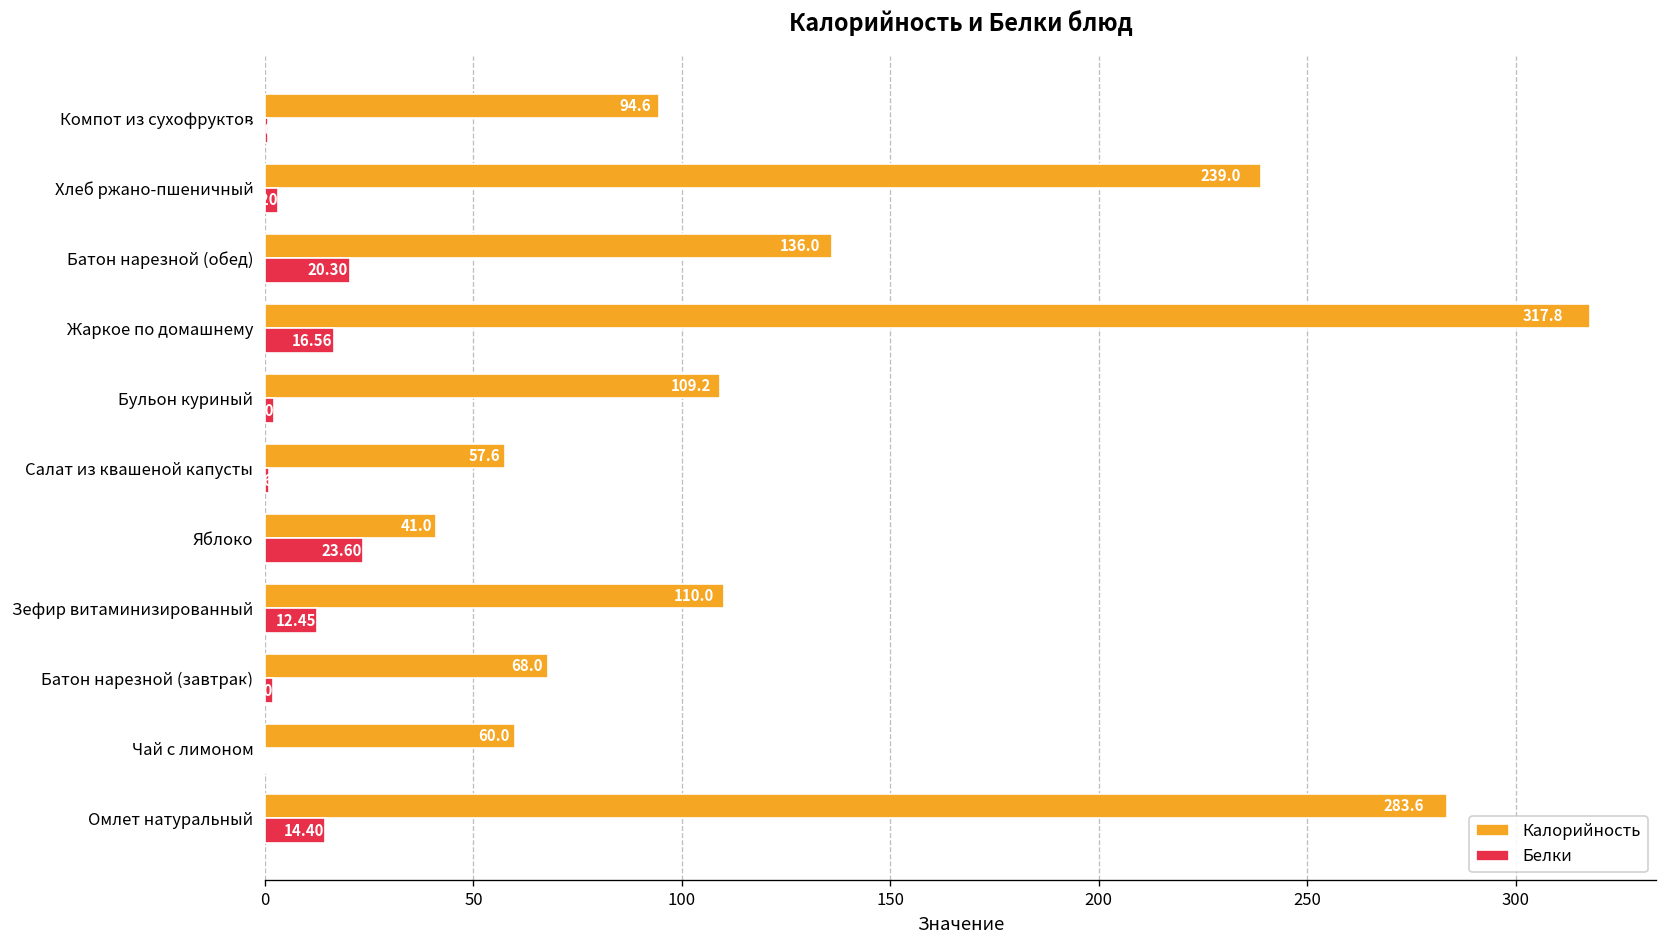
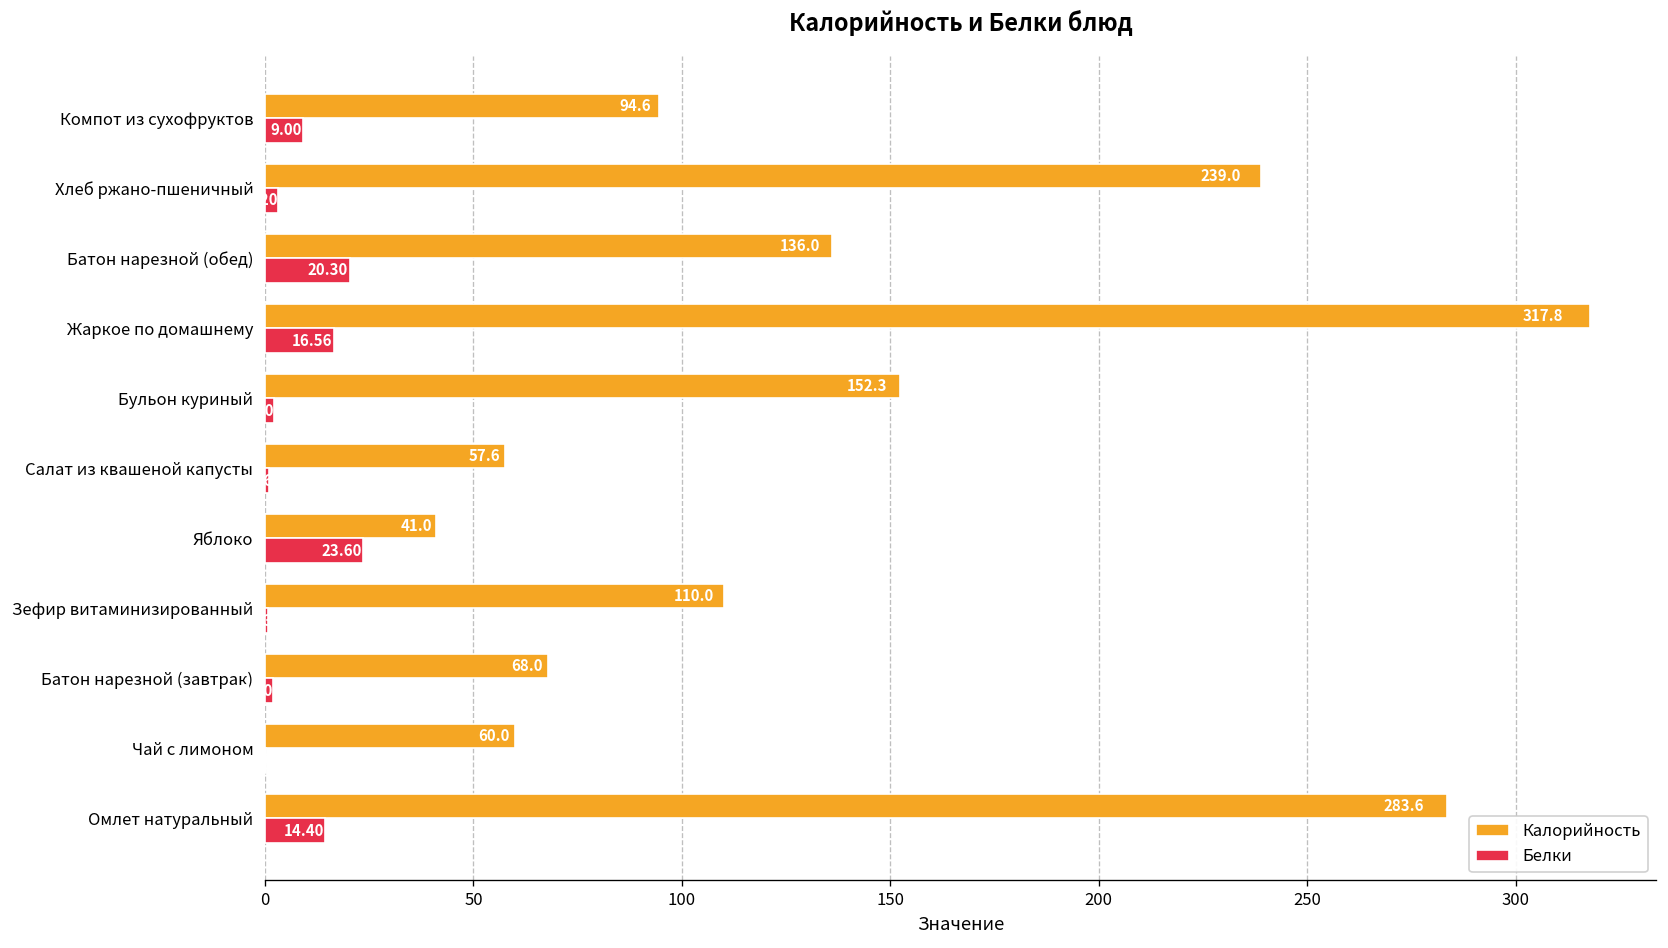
Белки, Компот из сухофруктов: 1 -> 9
Калорийность, Бульон куриный: 109.2 -> 152.3
Белки, Зефир витаминизированный: 12 -> 1
